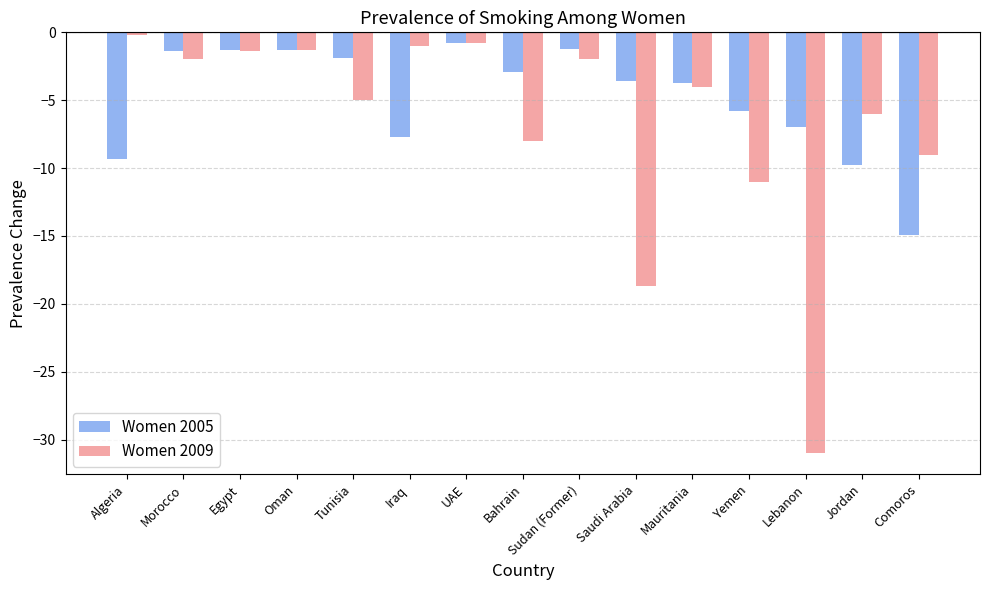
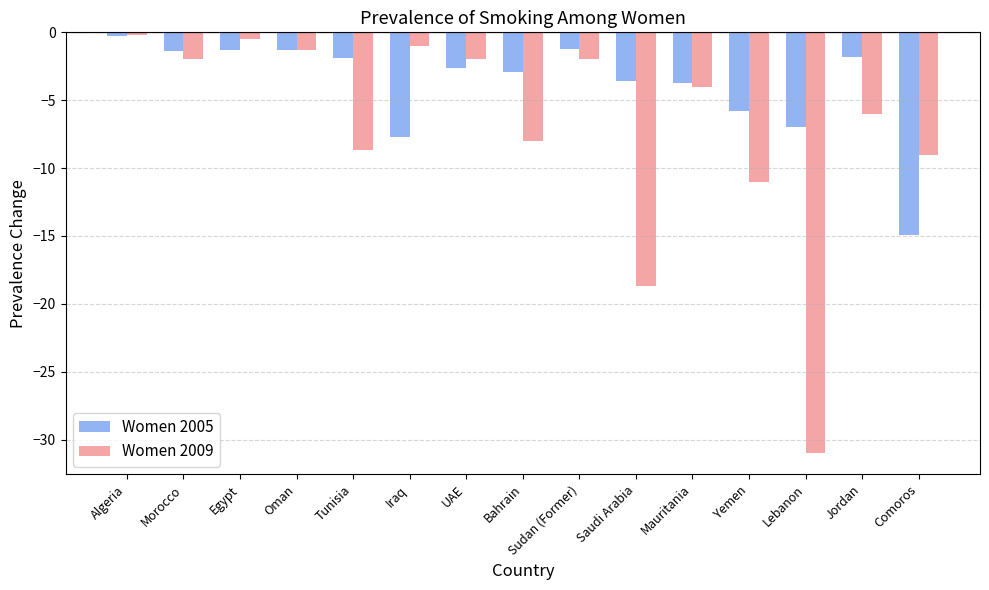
Women 2005, Algeria: -9.3 -> -0.3
Women 2009, Egypt: -1.4 -> -0.5
Women 2009, Tunisia: -5.0 -> -8.7
Women 2005, UAE: -0.8 -> -2.6
Women 2009, UAE: -0.8 -> -2.0
Women 2005, Jordan: -9.8 -> -1.8
